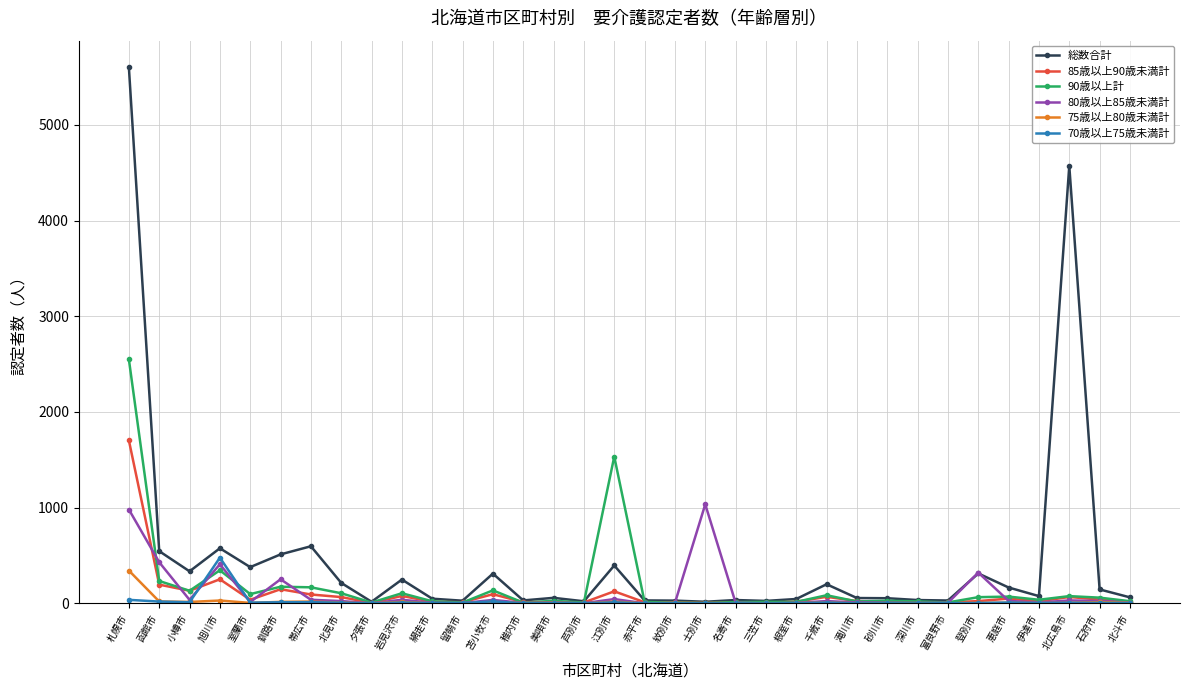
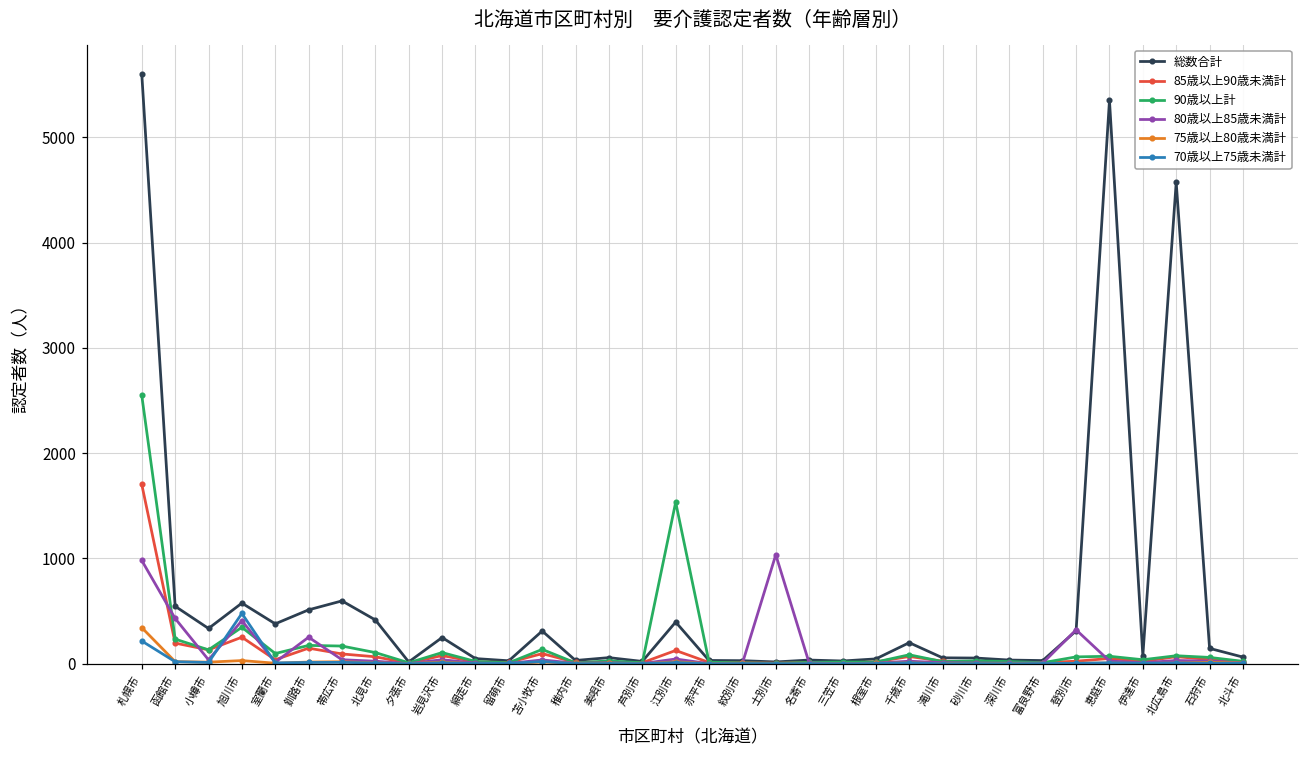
70歳以上75歳未満計, 札幌市: 0 -> 200
総数合計, 北見市: 200 -> 400
総数合計, 恵庭市: 200 -> 5400
